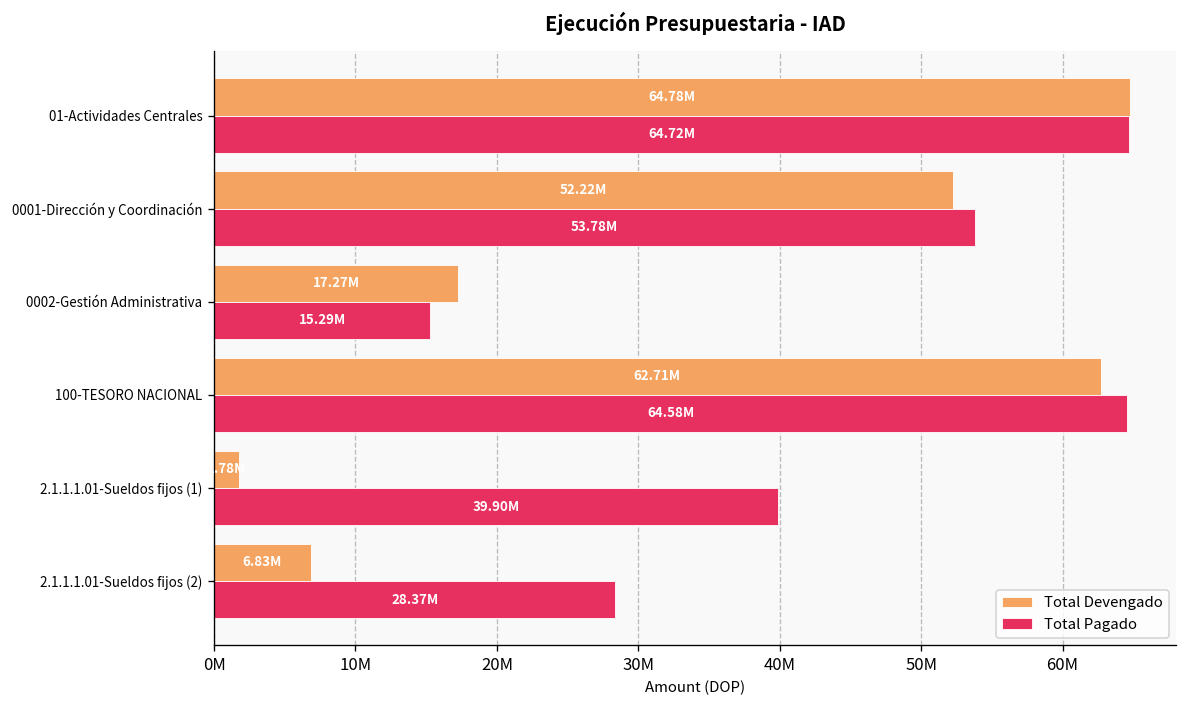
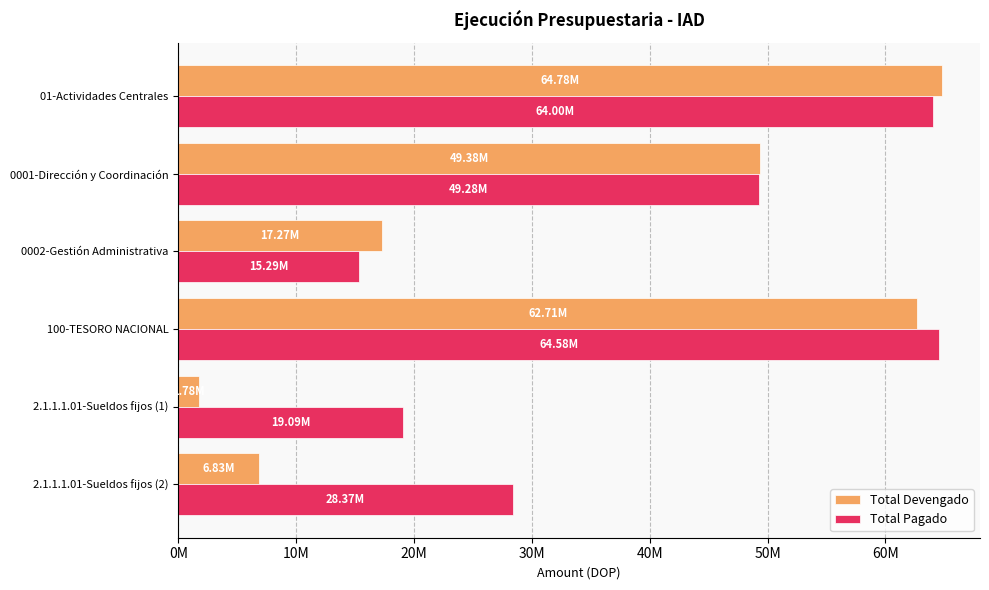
Total Pagado, 01-Actividades Centrales: 64.72M -> 64.00M
Total Devengado, 0001-Dirección y Coordinación: 52.22M -> 49.38M
Total Pagado, 0001-Dirección y Coordinación: 53.78M -> 49.28M
Total Pagado, 2.1.1.1.01-Sueldos fijos (1): 39.90M -> 19.09M
